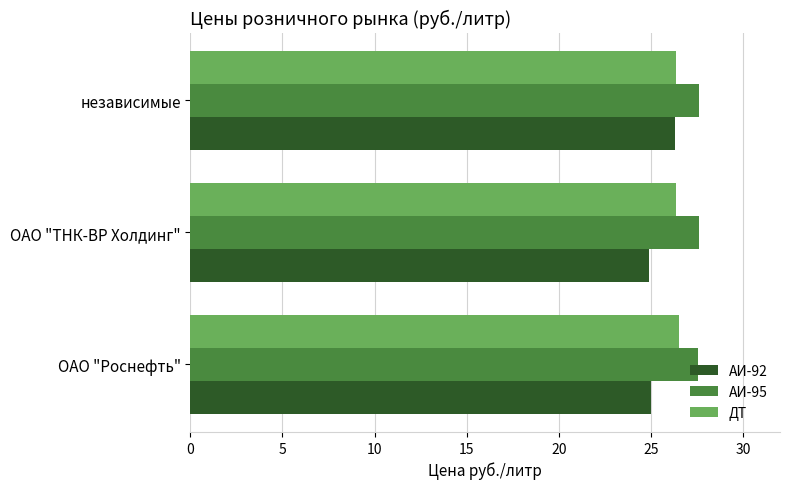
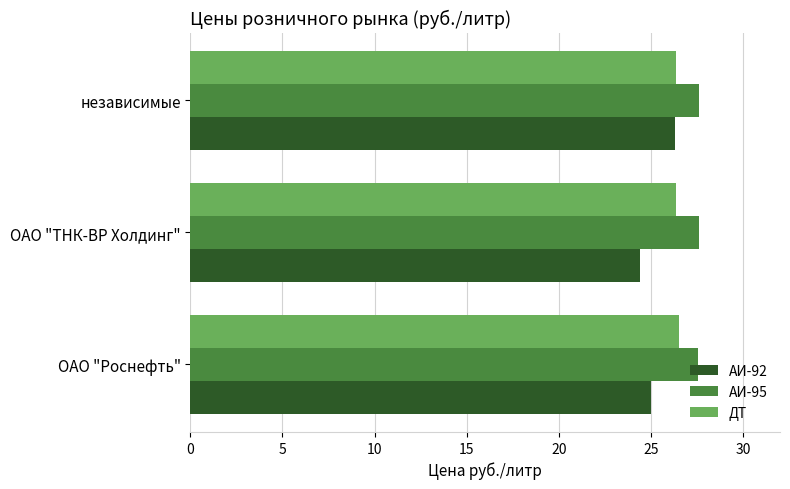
АИ-92, ОАО "ТНК-ВР Холдинг": 24.9 -> 24.4
